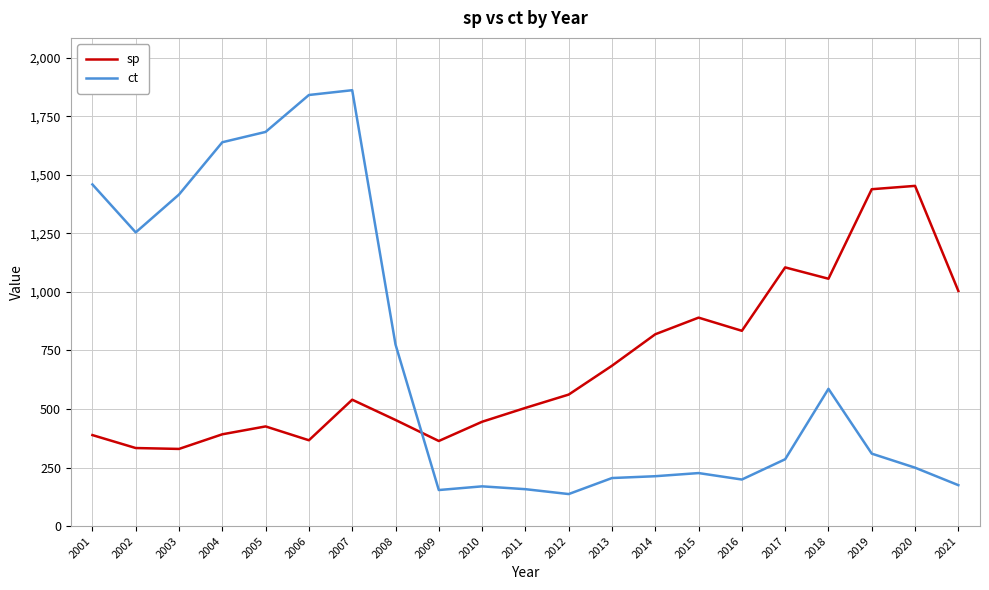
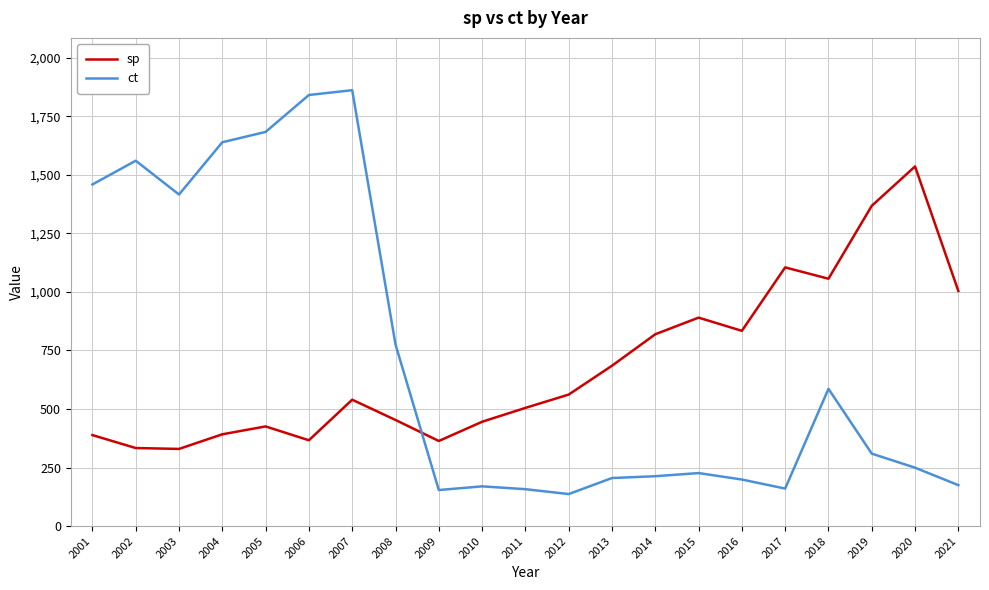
ct, 2002: 1,250 -> 1,560
ct, 2017: 290 -> 160
sp, 2019: 1,440 -> 1,370
sp, 2020: 1,450 -> 1,540
